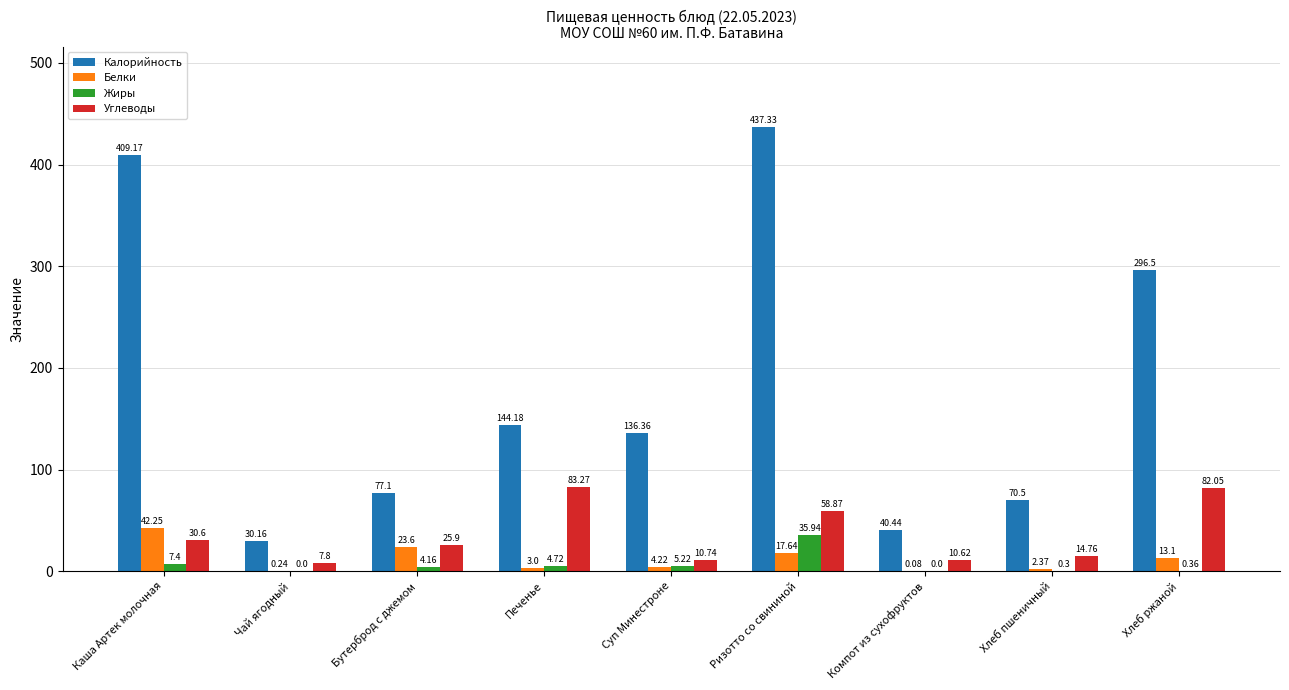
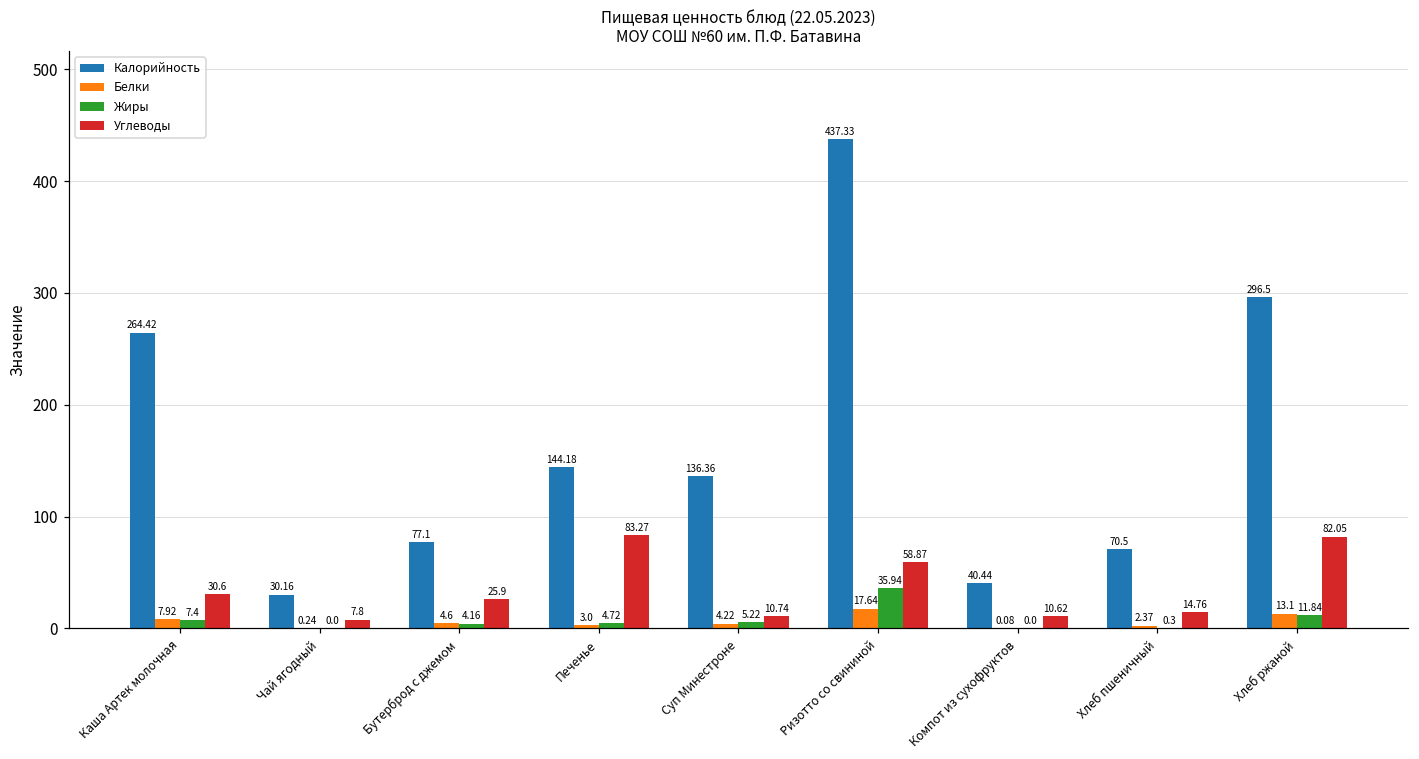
Калорийность, Каша Артек молочная: 409.17 -> 264.42
Белки, Каша Артек молочная: 42.25 -> 7.92
Белки, Бутерброд с джемом: 23.6 -> 4.6
Жиры, Хлеб ржаной: 0.36 -> 11.84
